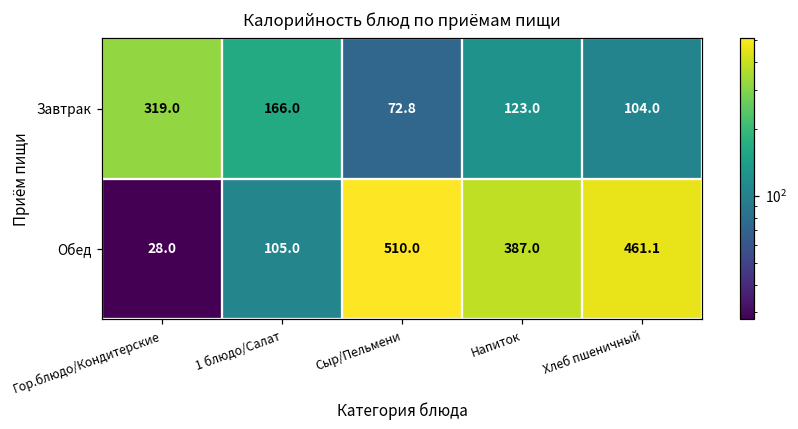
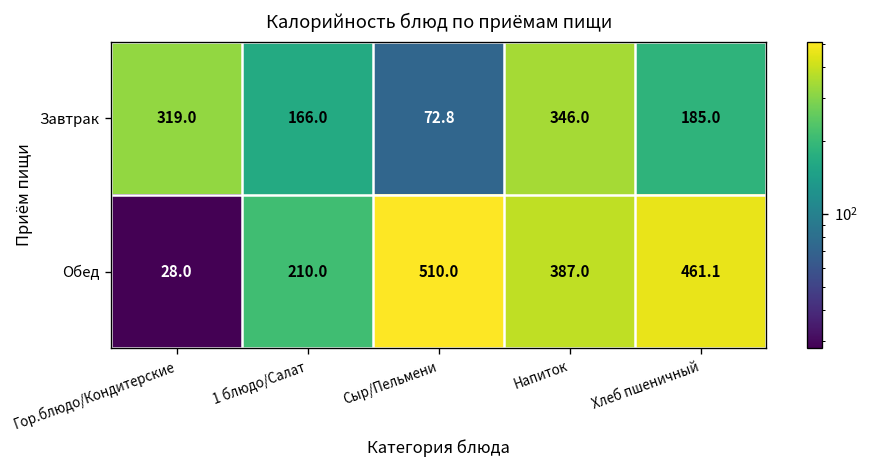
Завтрак, Напиток: 123.0 -> 346.0
Завтрак, Хлеб пшеничный: 104.0 -> 185.0
Обед, 1 блюдо/Салат: 105.0 -> 210.0
